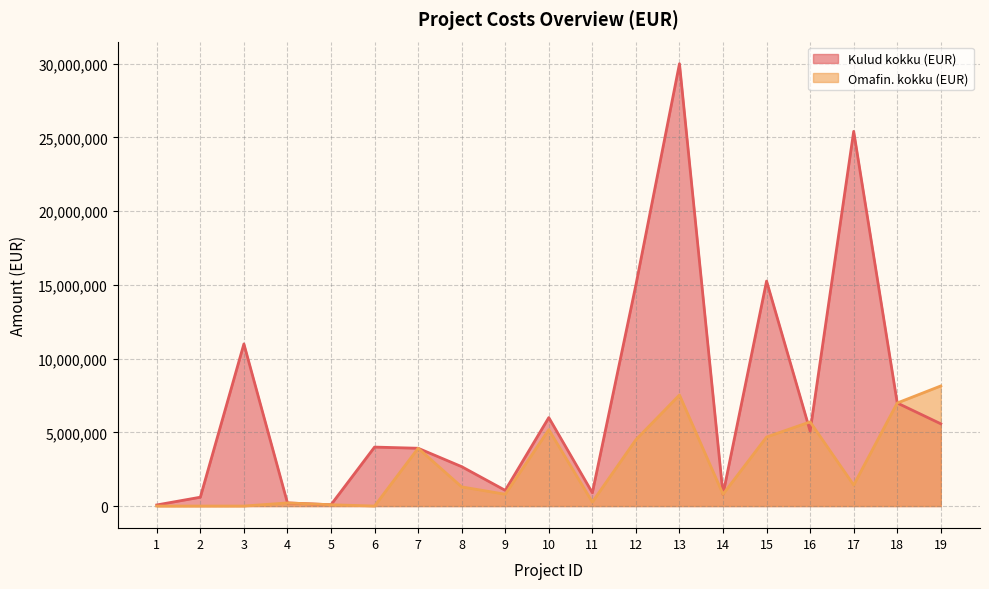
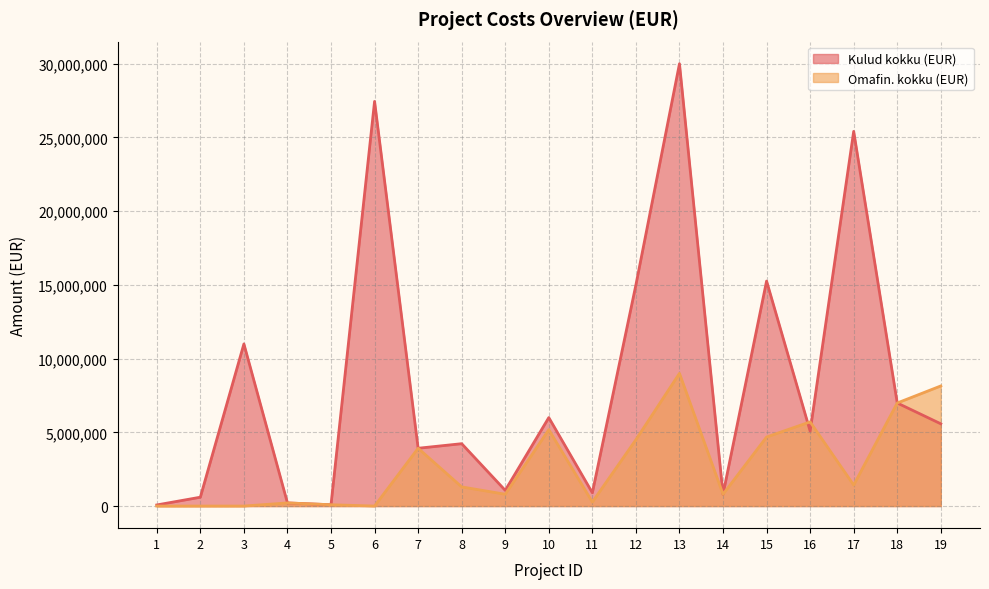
Kulud kokku (EUR), 6: 4,000,000 -> 27,400,000
Kulud kokku (EUR), 8: 2,700,000 -> 4,200,000
Omafin. kokku (EUR), 13: 7,500,000 -> 9,000,000
